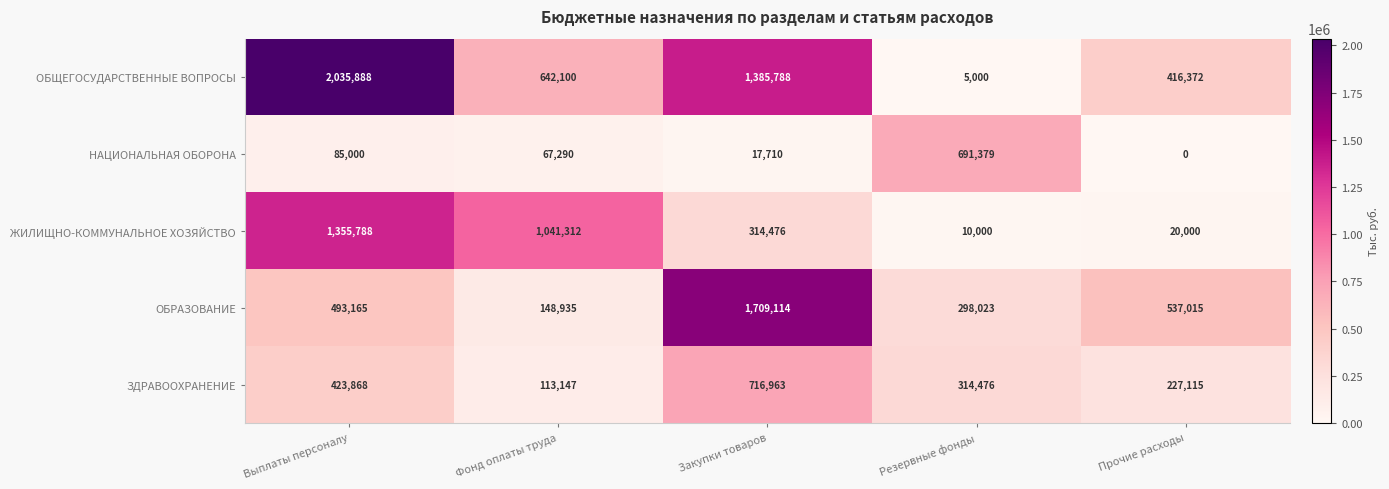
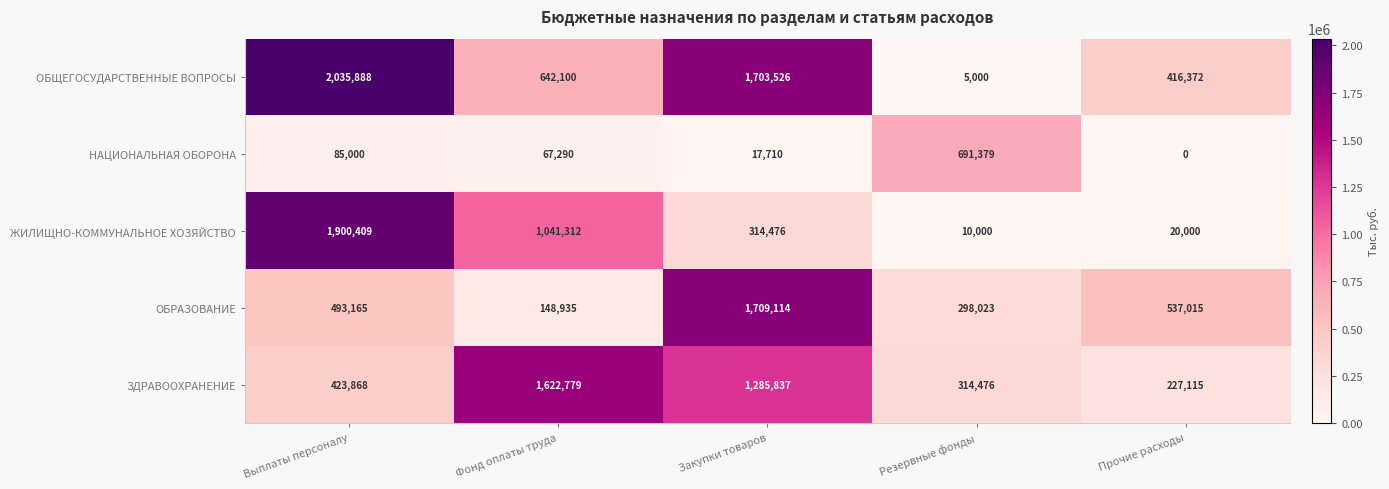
ОБЩЕГОСУДАРСТВЕННЫЕ ВОПРОСЫ, Закупки товаров: 1,385,788 -> 1,703,526
ЖИЛИЩНО-КОММУНАЛЬНОЕ ХОЗЯЙСТВО, Выплаты персоналу: 1,355,788 -> 1,900,409
ЗДРАВООХРАНЕНИЕ, Фонд оплаты труда: 113,147 -> 1,622,779
ЗДРАВООХРАНЕНИЕ, Закупки товаров: 716,963 -> 1,285,837
